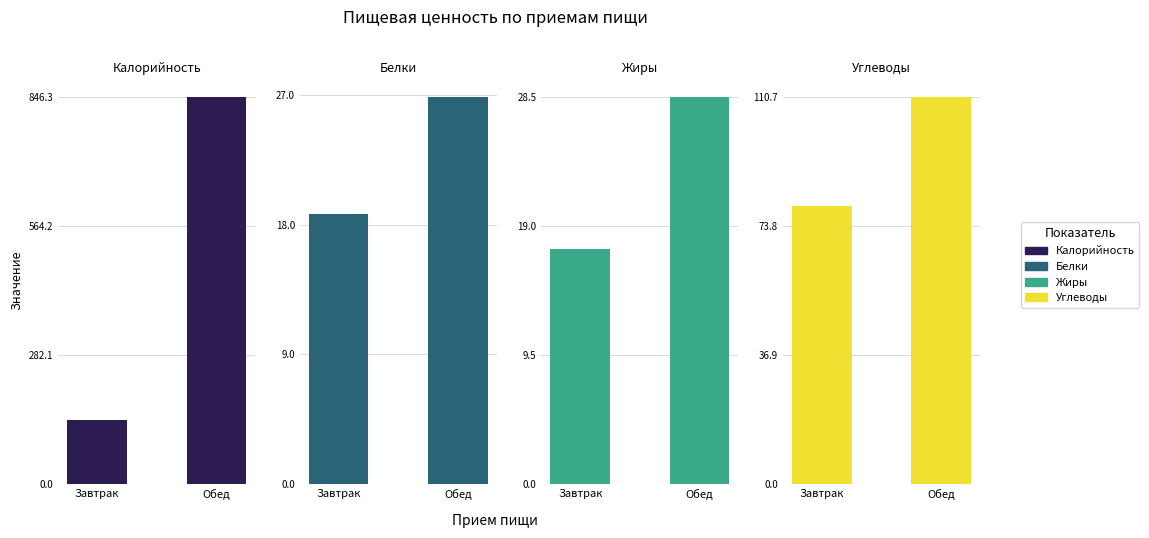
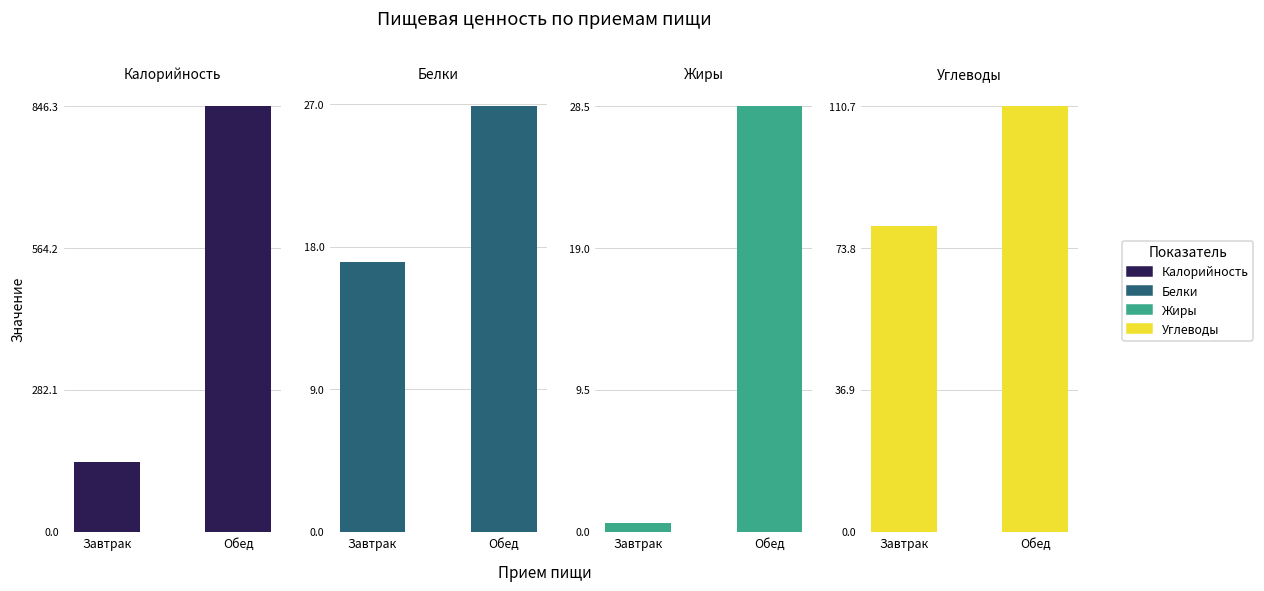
Белки, Завтрак: 18.7 -> 17.1
Жиры, Завтрак: 17.3 -> 0.6
